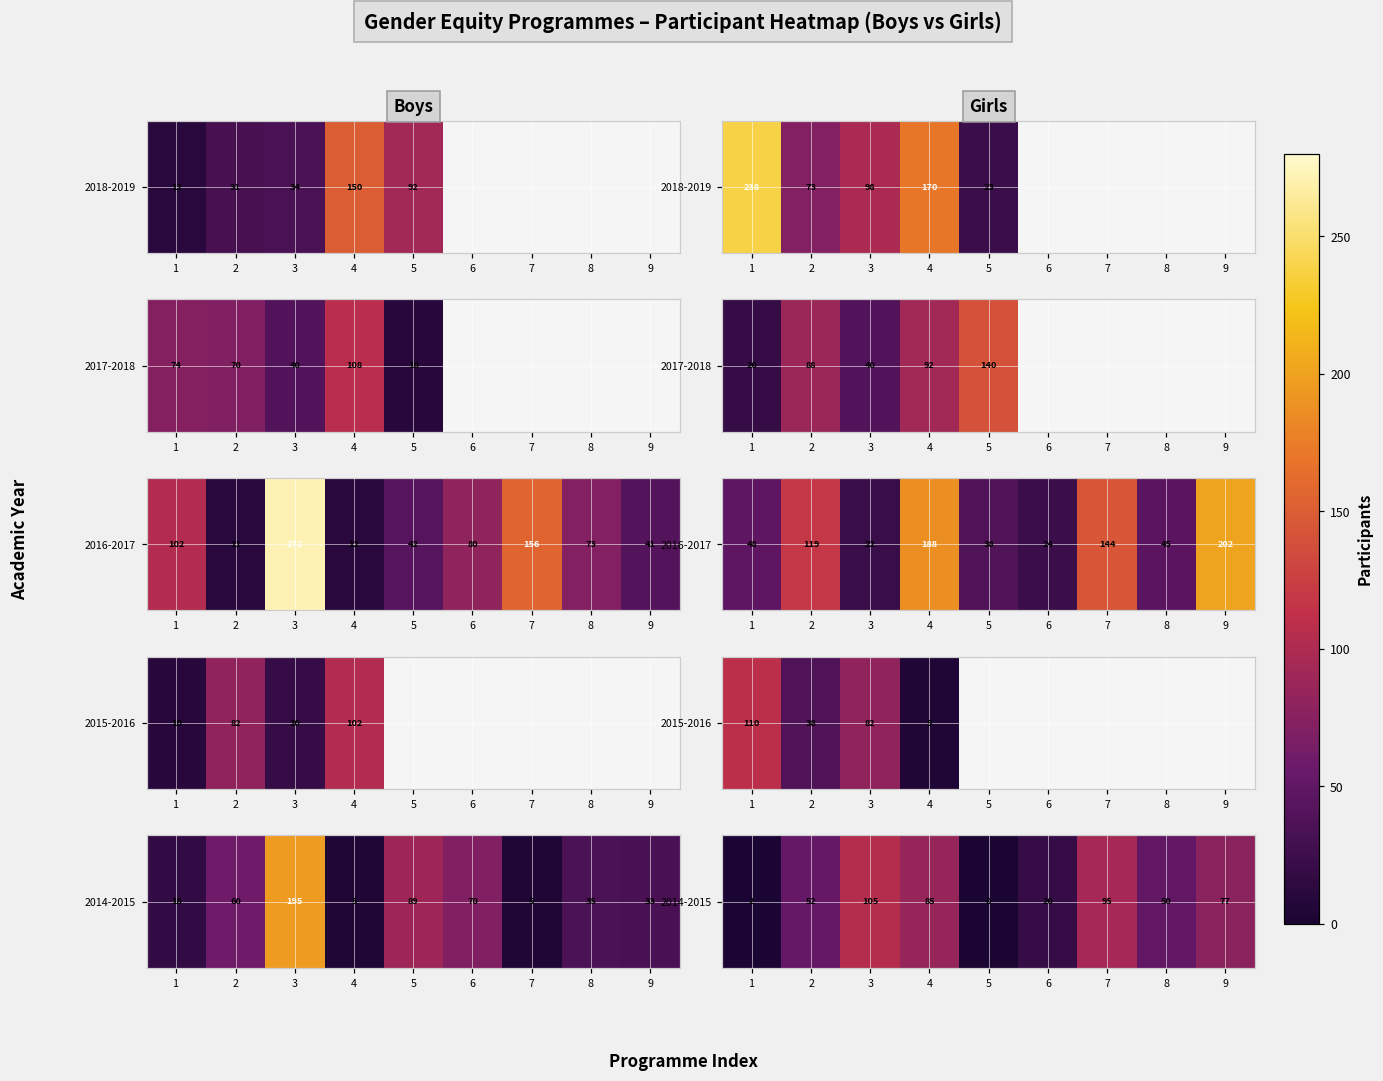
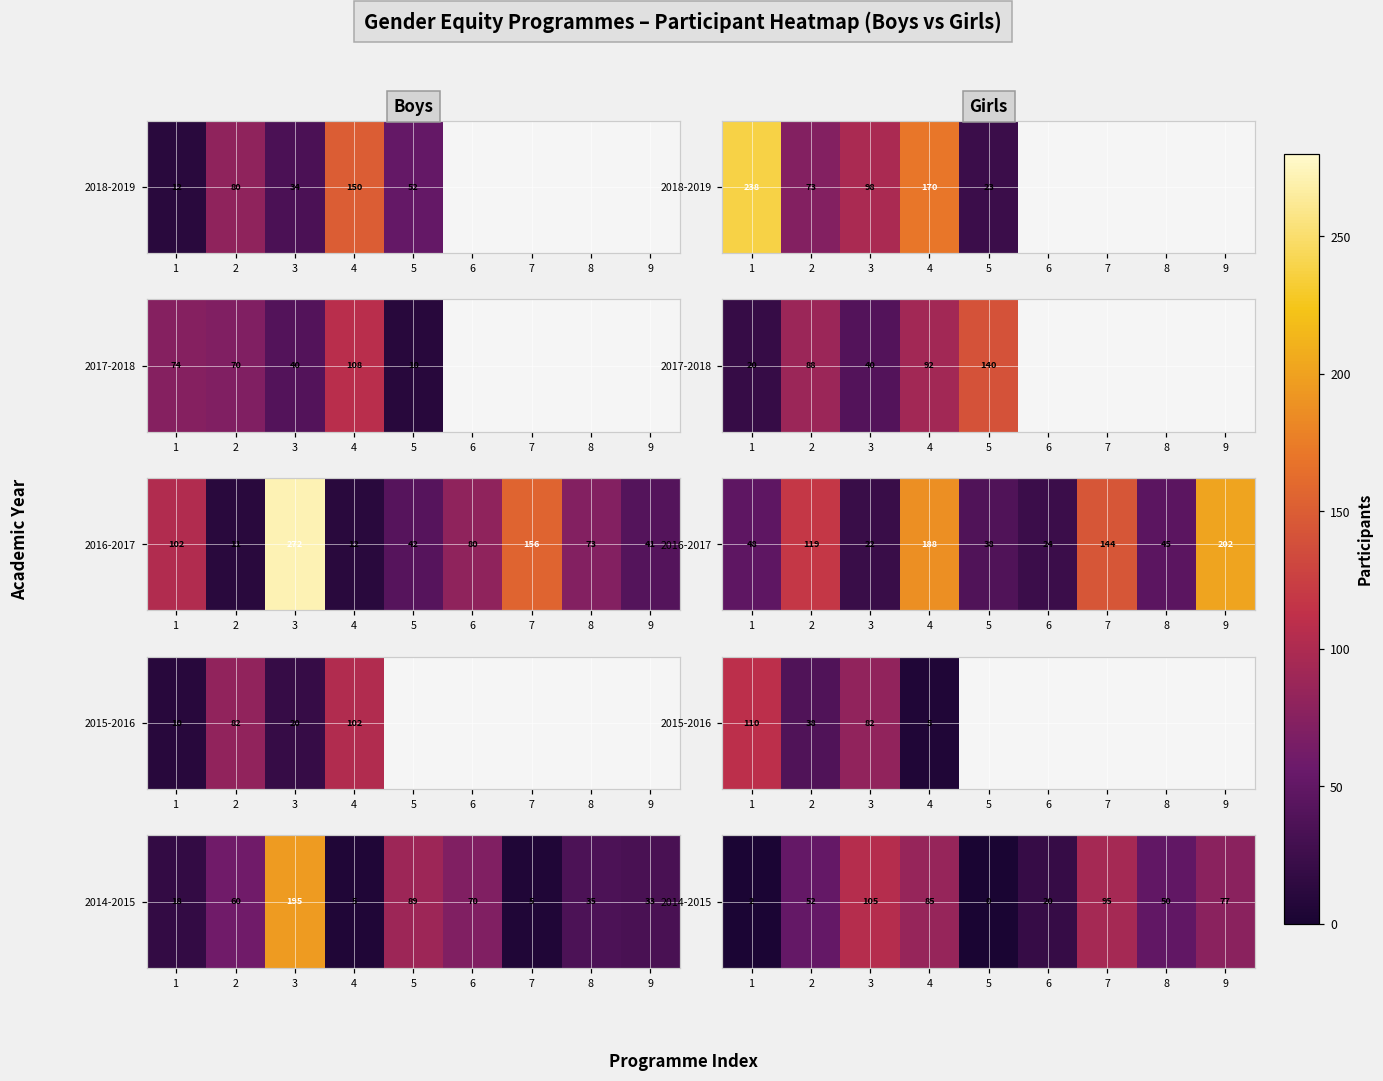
Boys, 2018-2019, 2: 31 -> 80
Boys, 2018-2019, 5: 92 -> 52
